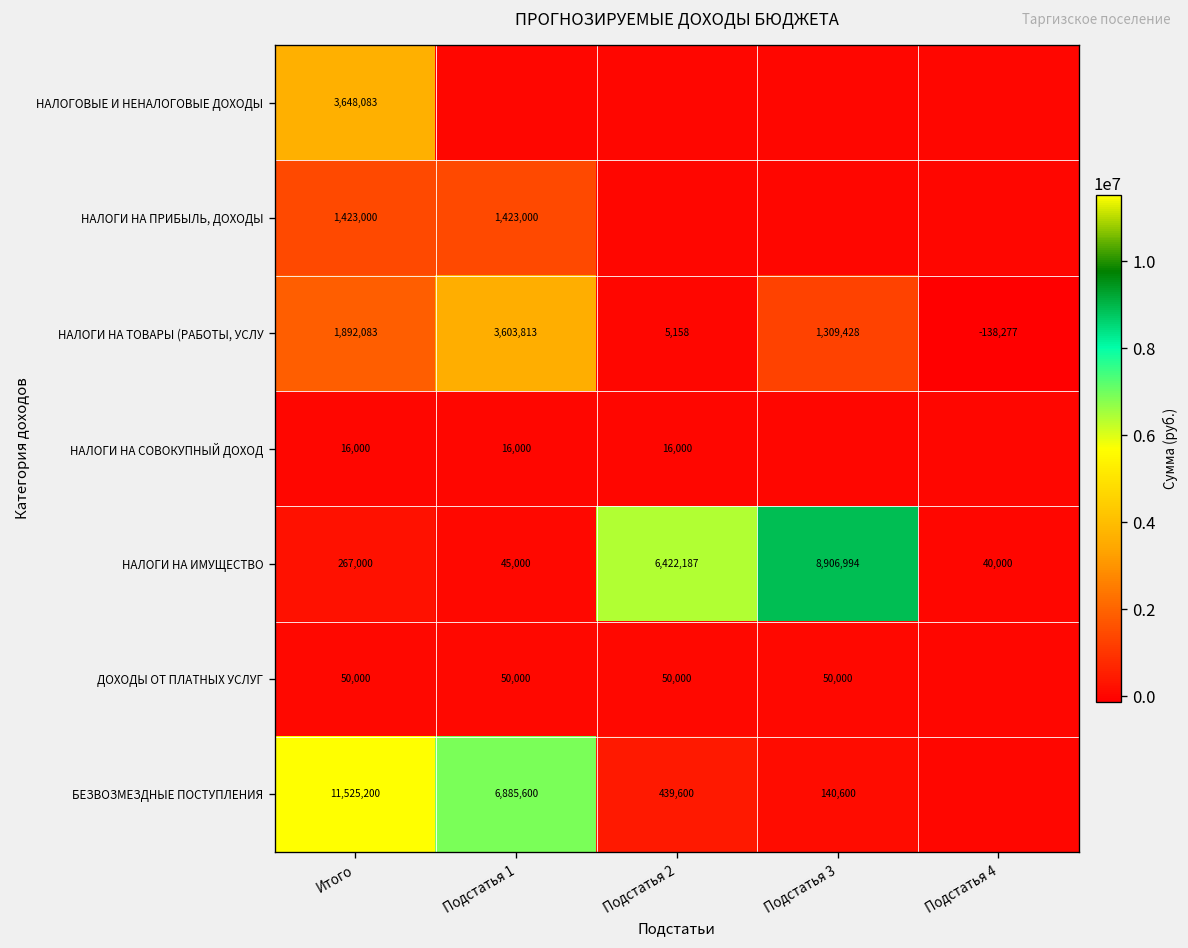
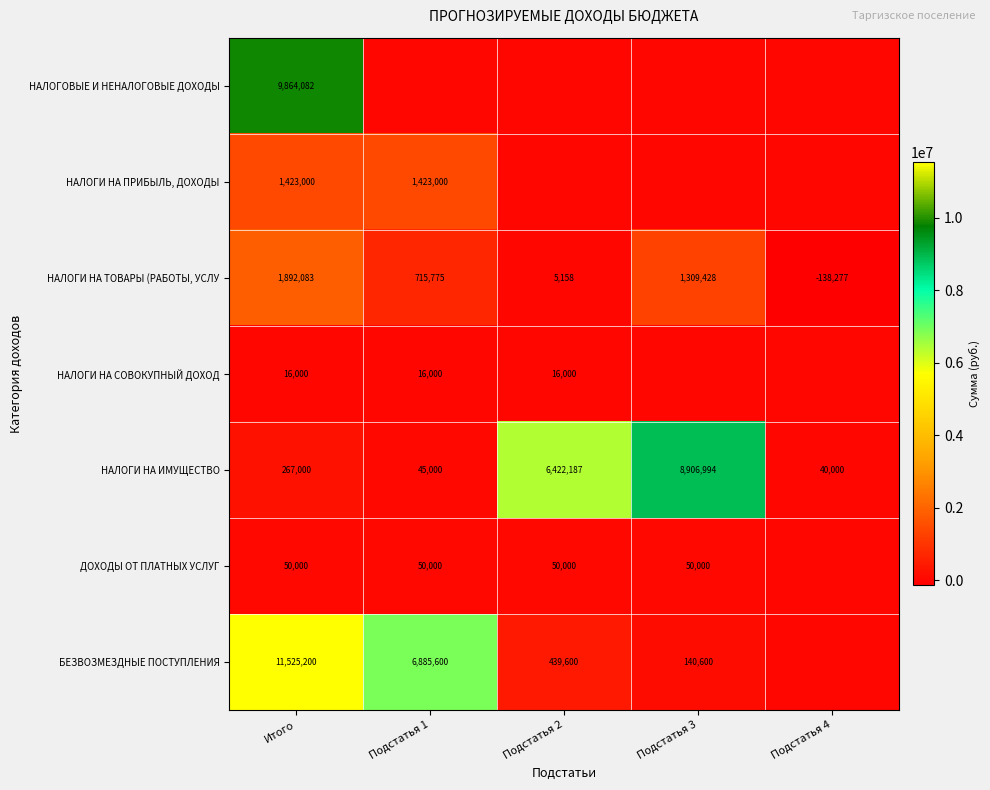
НАЛОГОВЫЕ И НЕНАЛОГОВЫЕ ДОХОДЫ, Итого: 3,648,083 -> 9,864,082
НАЛОГИ НА ТОВАРЫ (РАБОТЫ, УСЛУ, Подстатья 1: 3,603,813 -> 715,775
